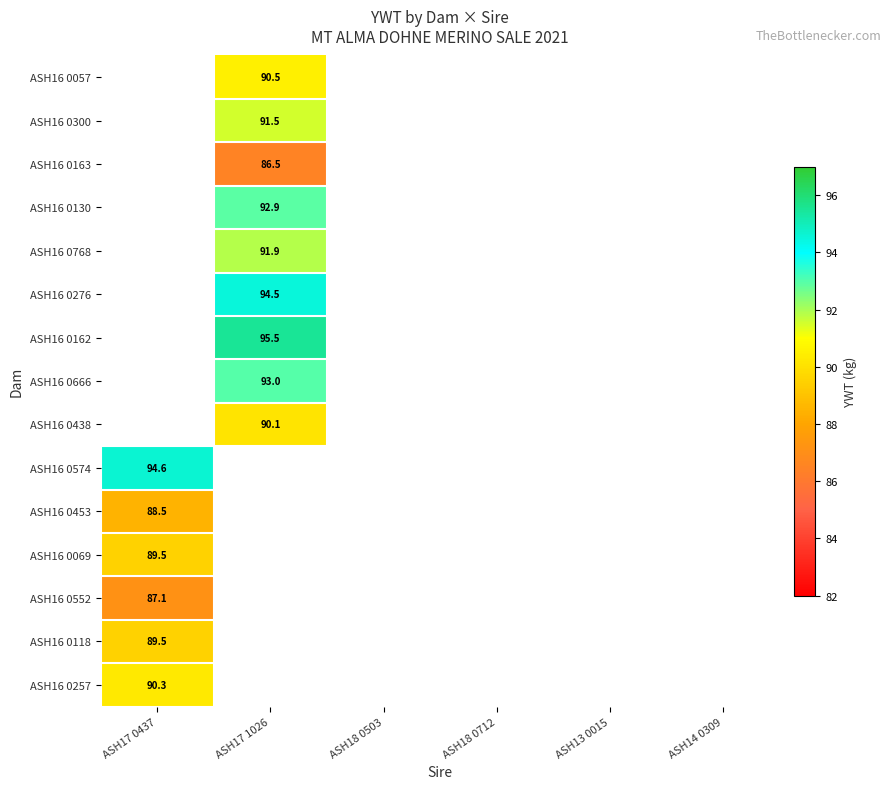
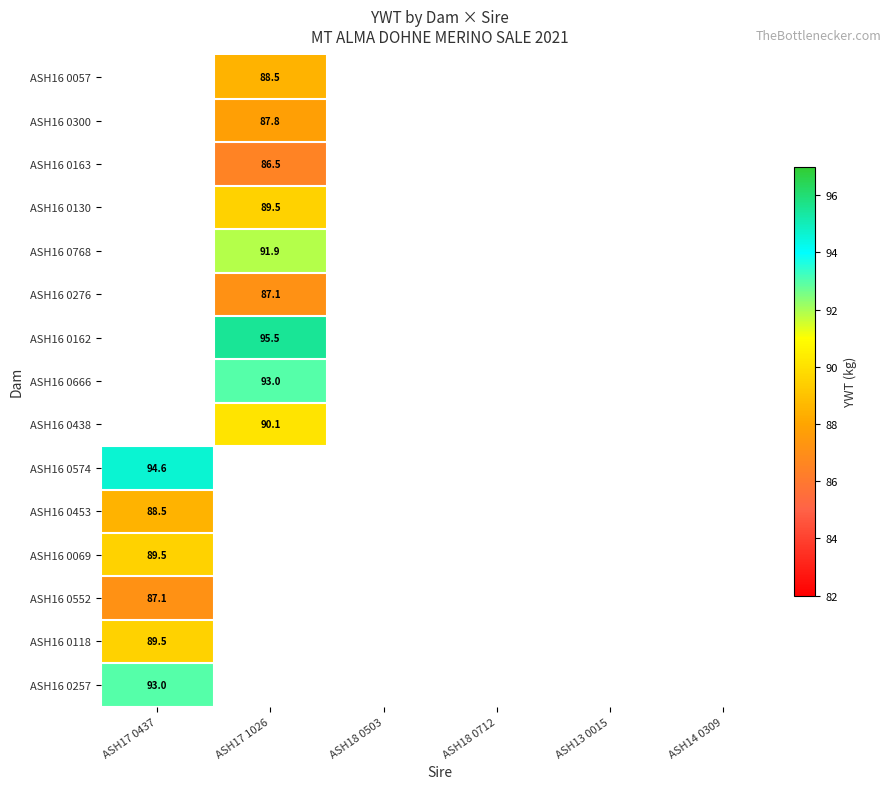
ASH16 0057, ASH17 1026: 90.5 -> 88.5
ASH16 0300, ASH17 1026: 91.5 -> 87.8
ASH16 0130, ASH17 1026: 92.9 -> 89.5
ASH16 0276, ASH17 1026: 94.5 -> 87.1
ASH16 0257, ASH17 0437: 90.3 -> 93.0
